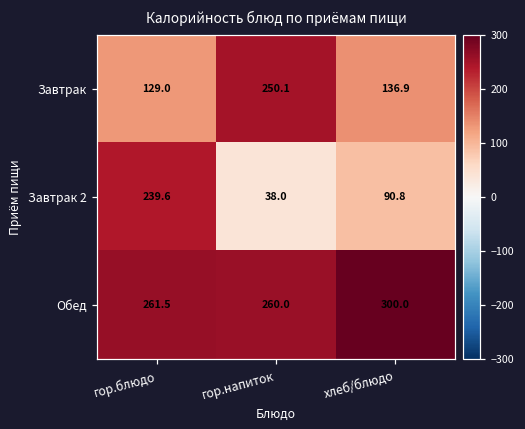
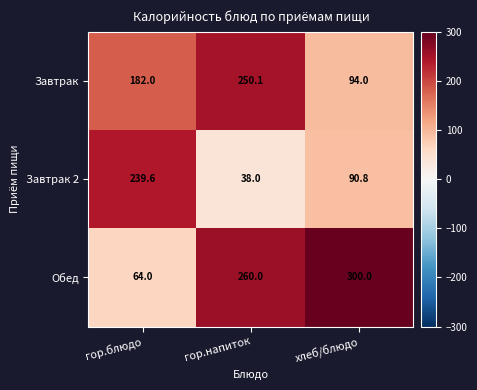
Завтрак, гор.блюдо: 129.0 -> 182.0
Завтрак, хлеб/блюдо: 136.9 -> 94.0
Обед, гор.блюдо: 261.5 -> 64.0
